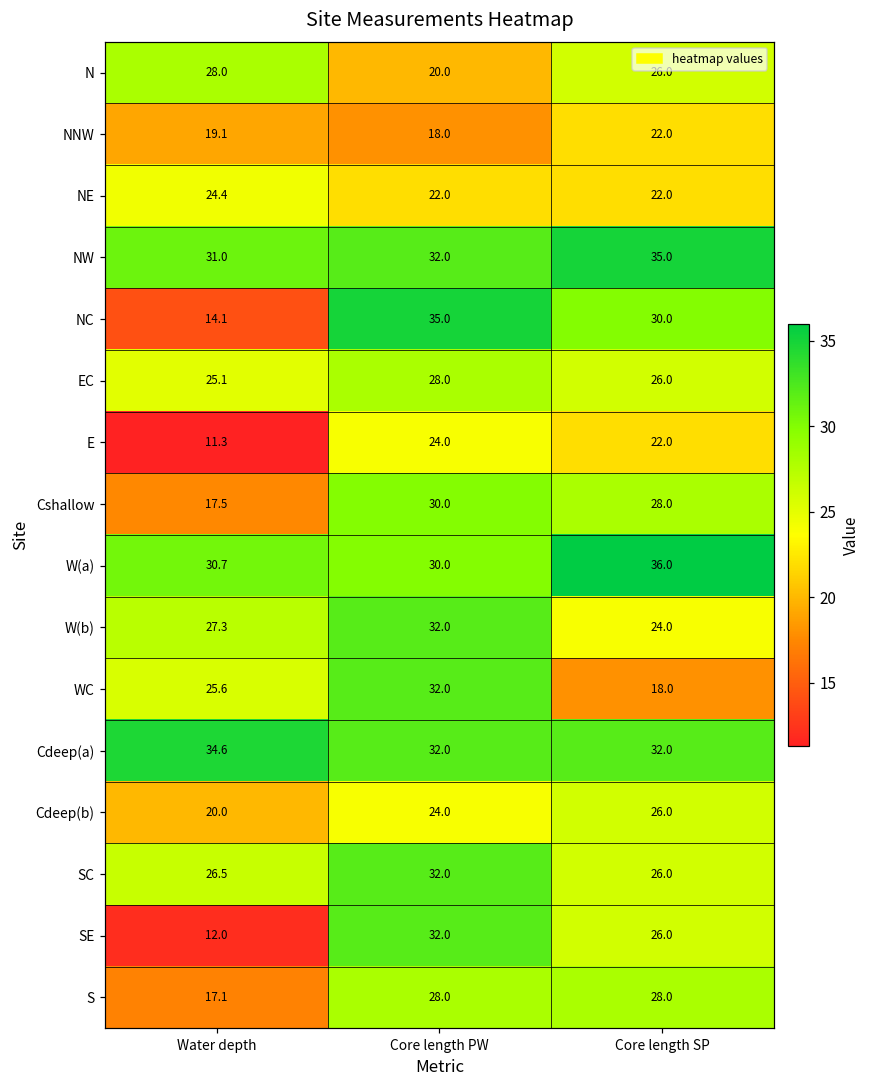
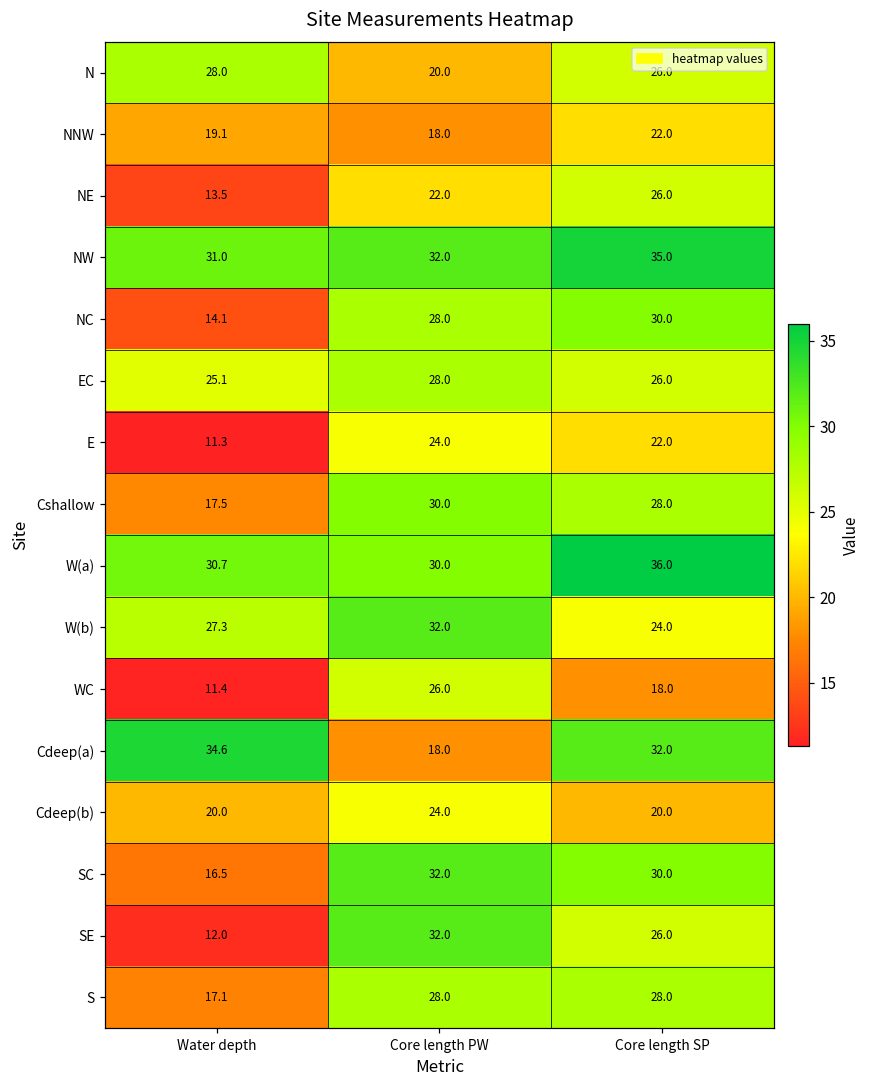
NE, Water depth: 24.4 -> 13.5
NE, Core length SP: 22.0 -> 26.0
NC, Core length PW: 35.0 -> 28.0
WC, Water depth: 25.6 -> 11.4
WC, Core length PW: 32.0 -> 26.0
Cdeep(a), Core length PW: 32.0 -> 18.0
Cdeep(b), Core length SP: 26.0 -> 20.0
SC, Water depth: 26.5 -> 16.5
SC, Core length SP: 26.0 -> 30.0
